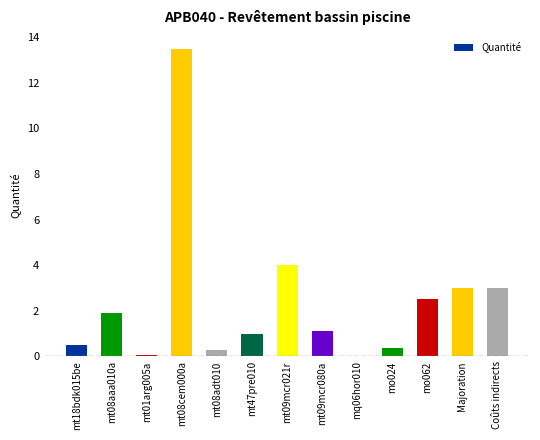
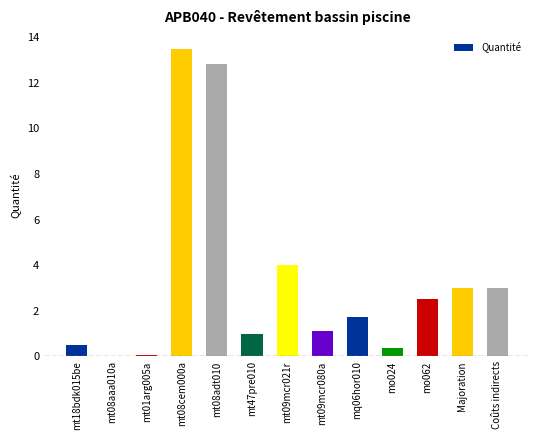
mt08aaa010a: 1.9 -> 0.0
mt08adt010: 0.3 -> 12.8
mq06hor010: 0.0 -> 1.7
